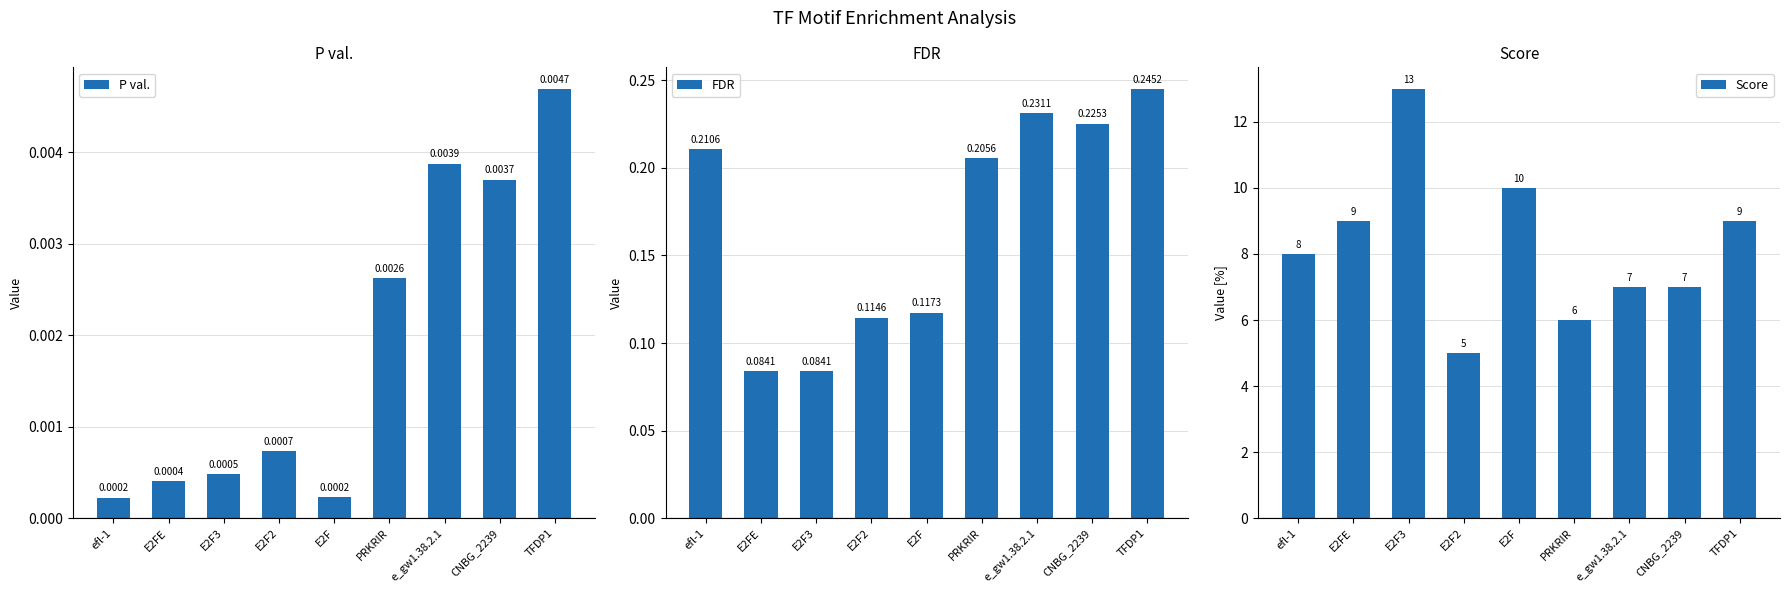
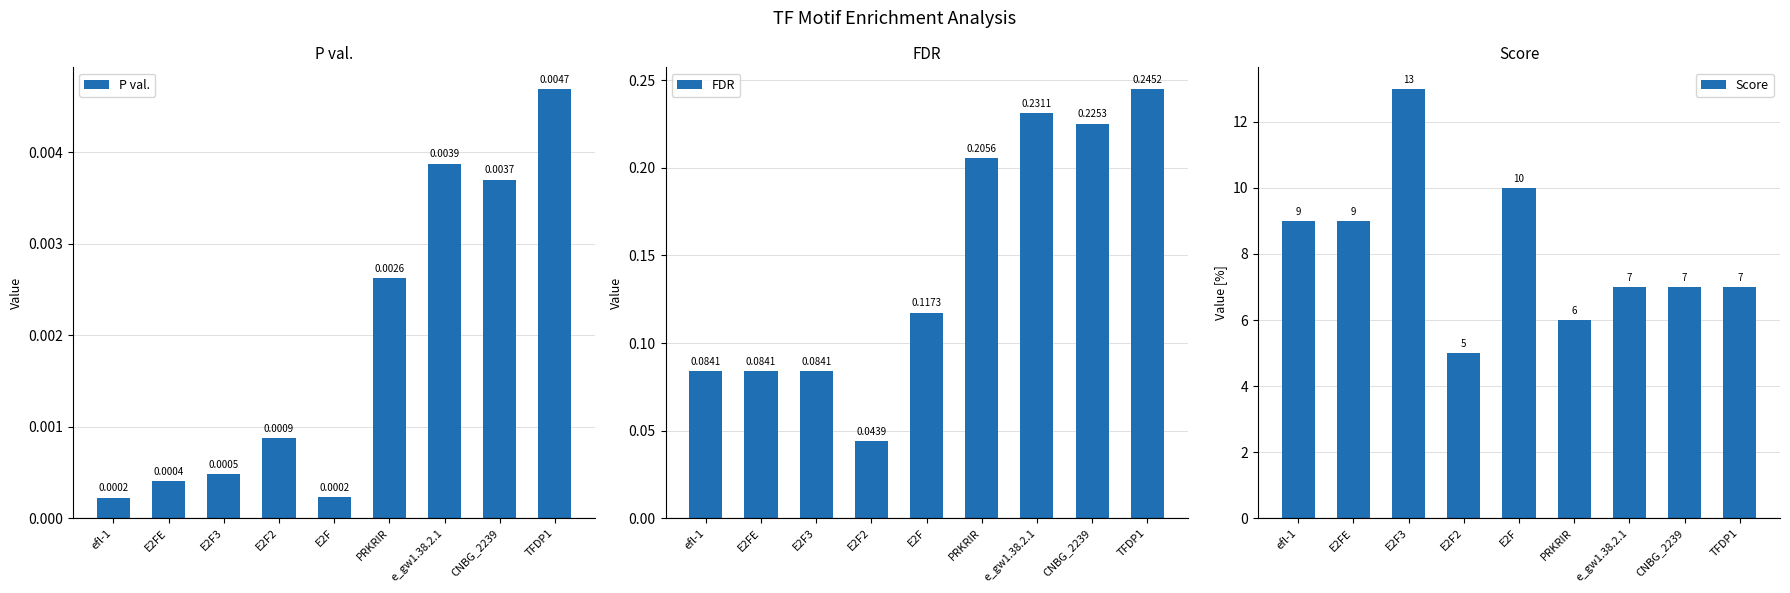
P val., E2F2: 0.0007 -> 0.0009
FDR, efl-1: 0.2106 -> 0.0841
FDR, E2F2: 0.1146 -> 0.0439
Score, efl-1: 8 -> 9
Score, TFDP1: 9 -> 7
